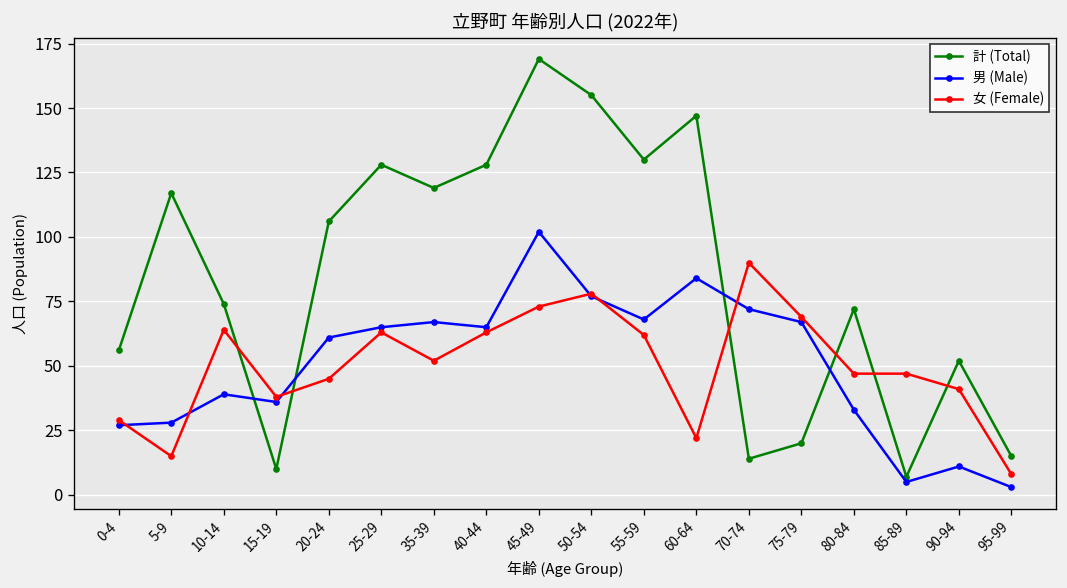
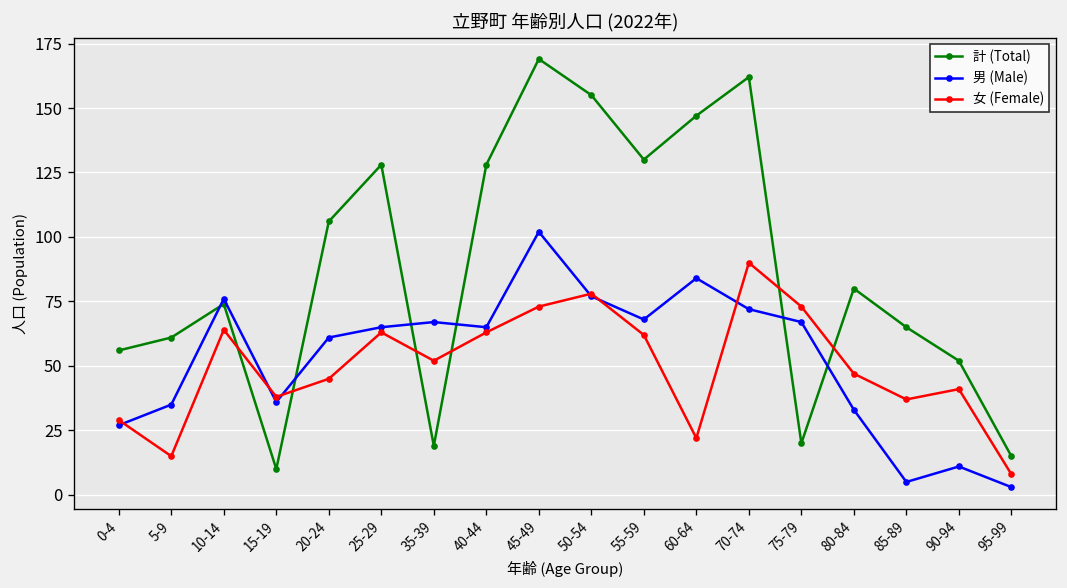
計 (Total), 5-9: 117 -> 61
男 (Male), 5-9: 28 -> 35
男 (Male), 10-14: 39 -> 76
計 (Total), 35-39: 119 -> 19
計 (Total), 70-74: 14 -> 162
女 (Female), 75-79: 69 -> 73
計 (Total), 80-84: 72 -> 80
計 (Total), 85-89: 7 -> 65
女 (Female), 85-89: 47 -> 37
